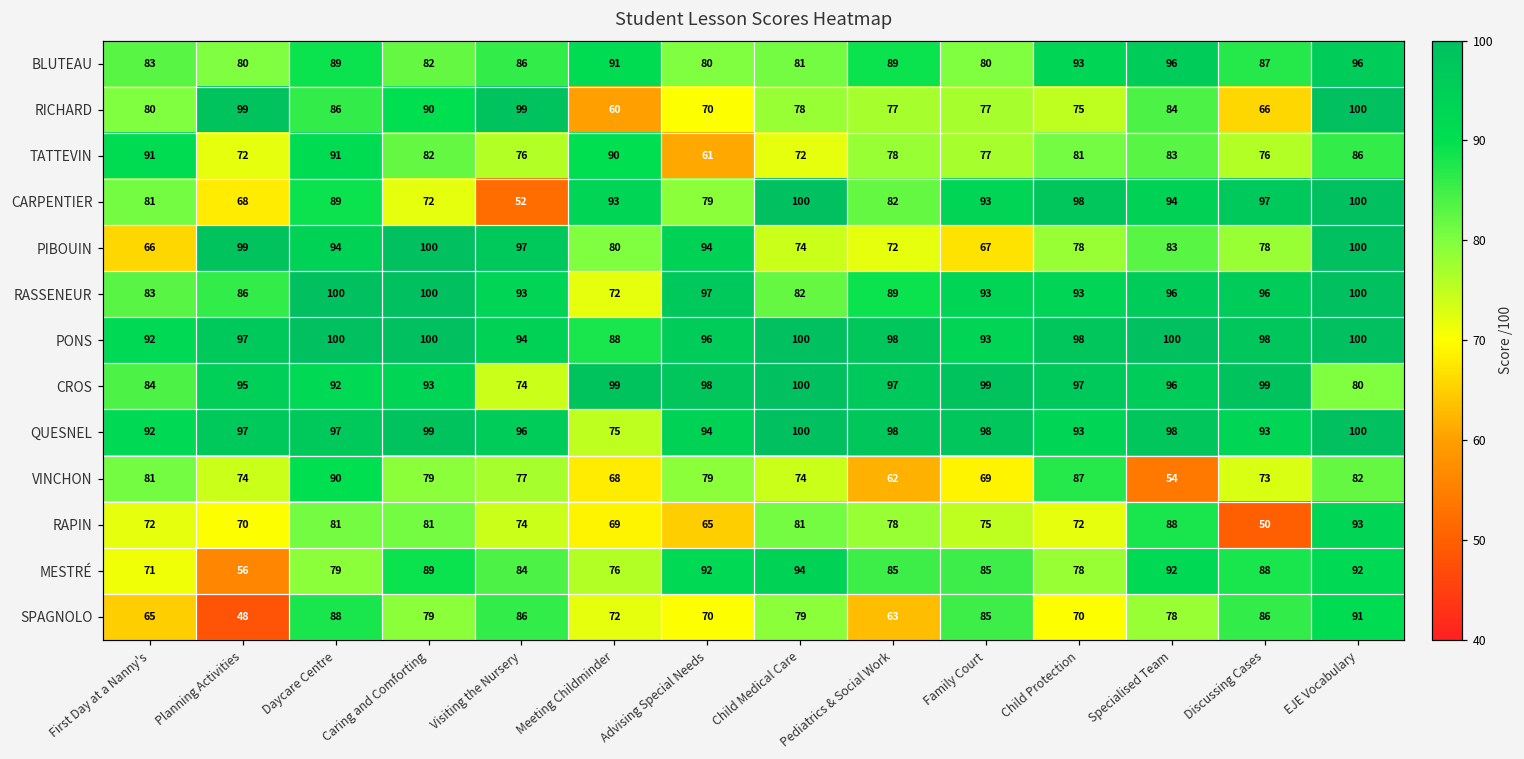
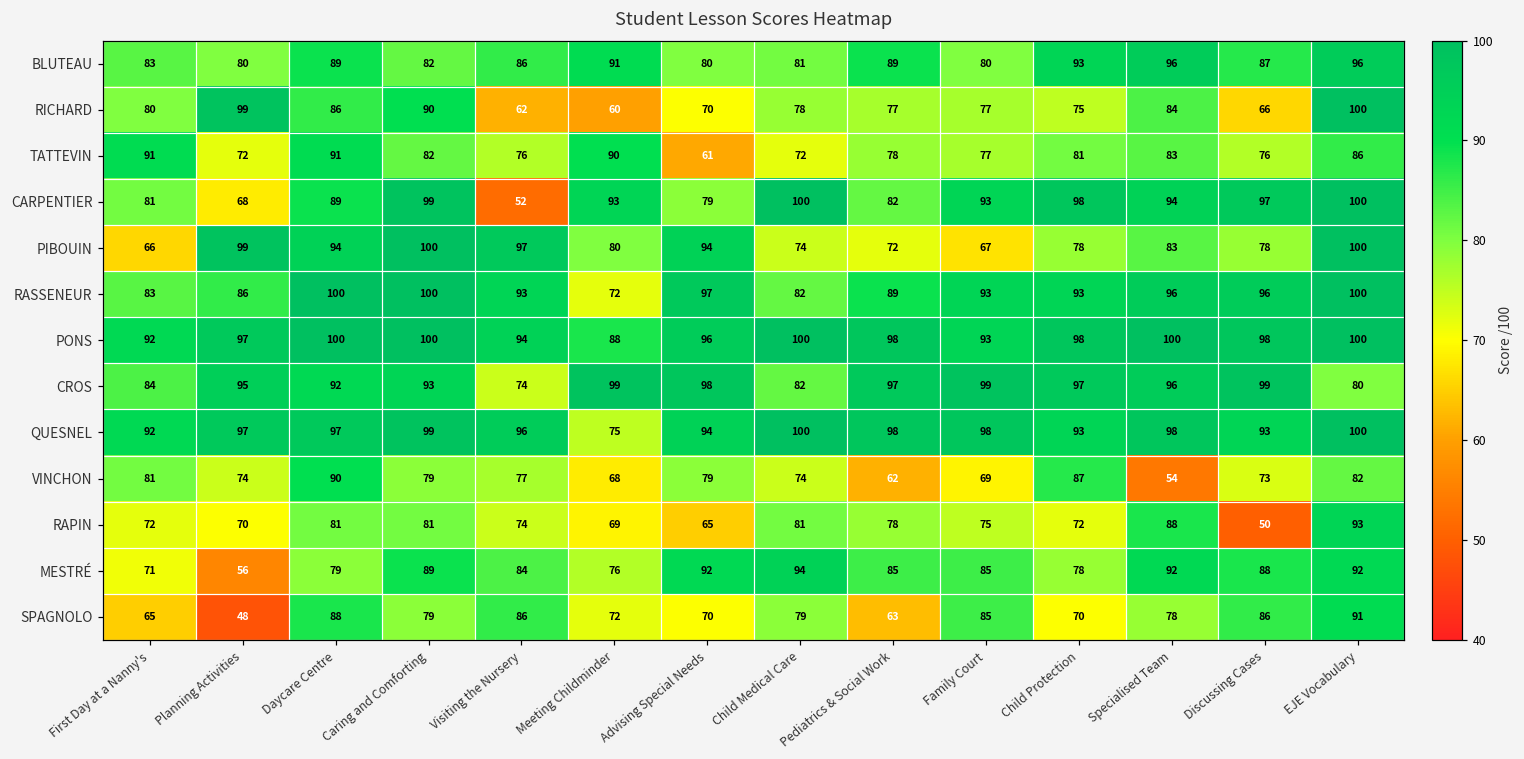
RICHARD, Visiting the Nursery: 99 -> 62
CARPENTIER, Caring and Comforting: 72 -> 99
CROS, Child Medical Care: 100 -> 82
